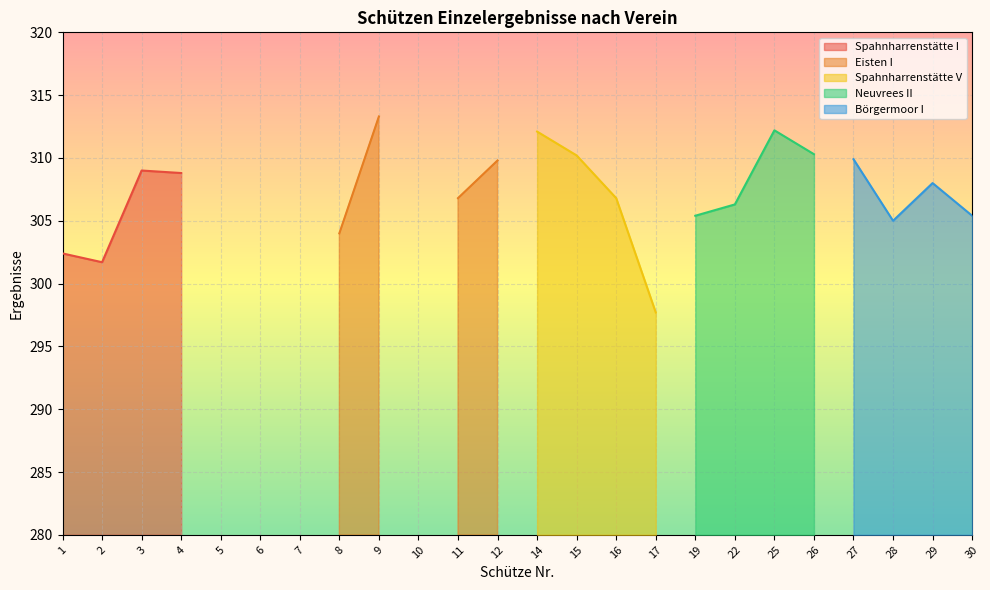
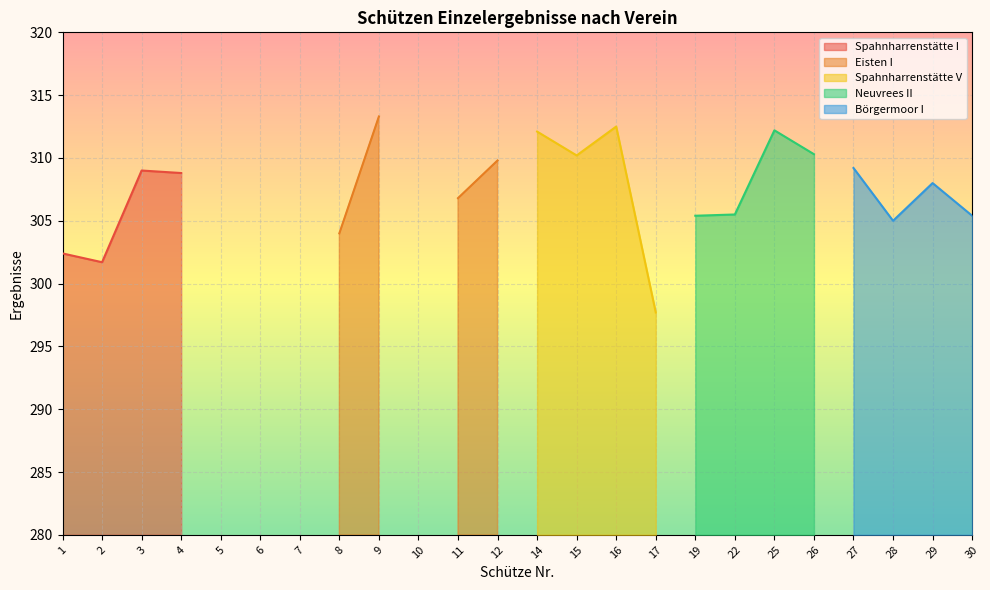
Spahnharrenstätte V, 16: 306.8 -> 312.5
Neuvrees II, 22: 306.3 -> 305.5
Börgermoor I, 27: 309.9 -> 309.2
